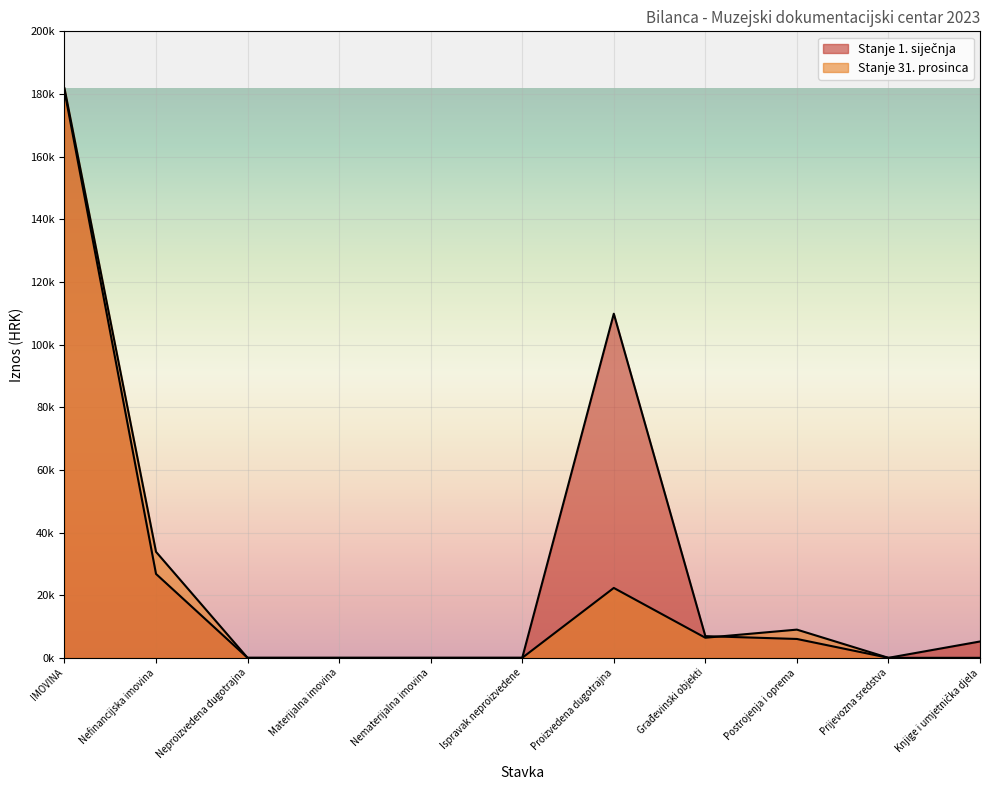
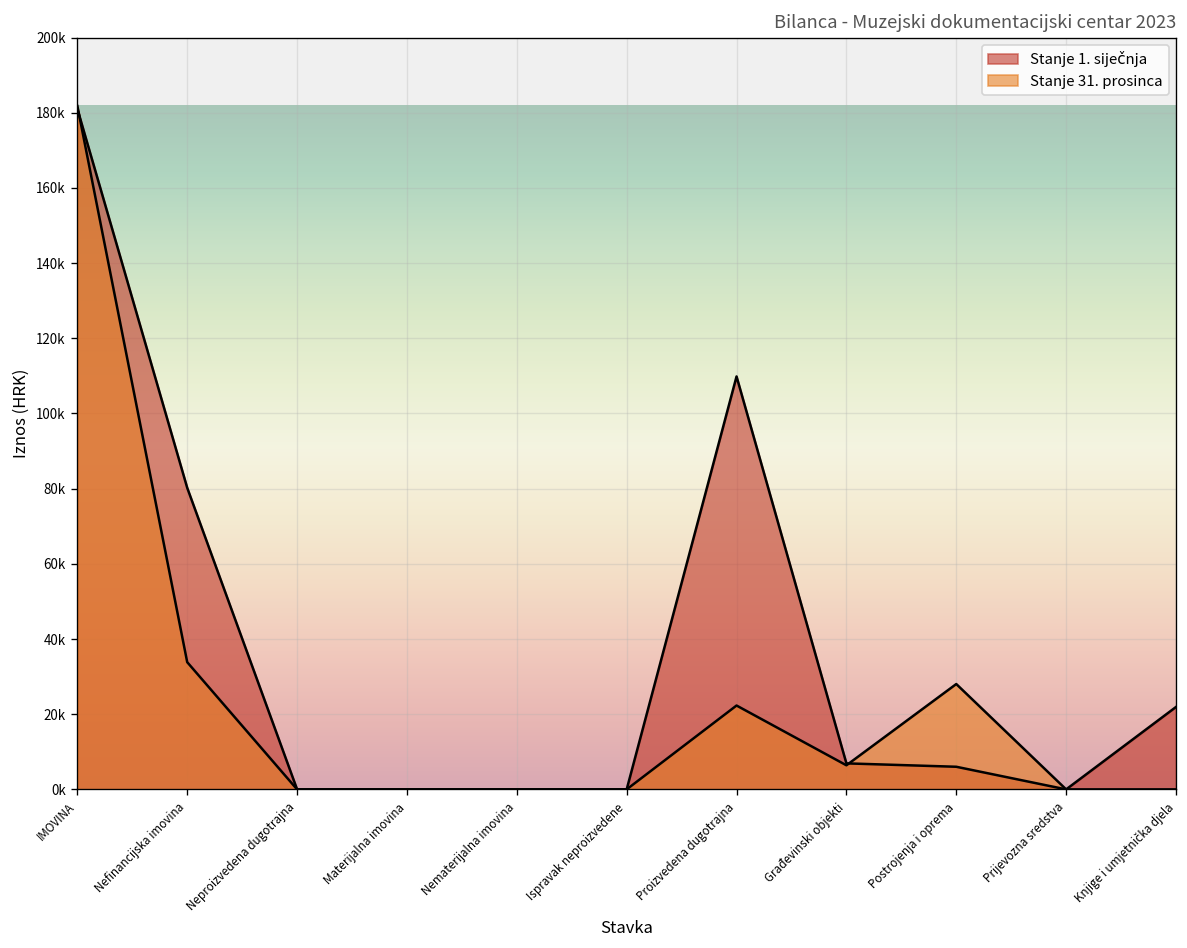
Stanje 1. siječnja, Nefinancijska imovina: 27000 -> 80000
Stanje 31. prosinca, Postrojenja i oprema: 9000 -> 28000
Stanje 1. siječnja, Knjige i umjetnička djela: 5000 -> 22000
